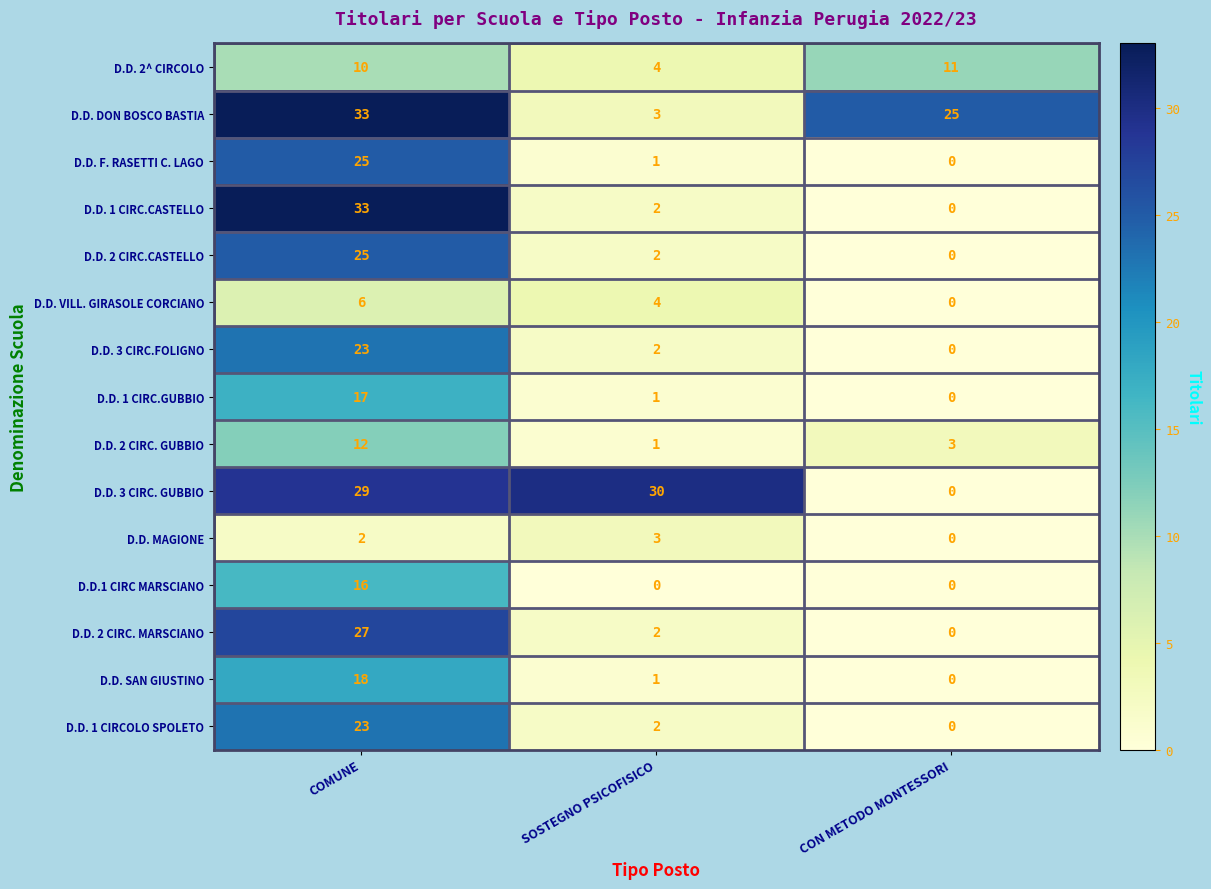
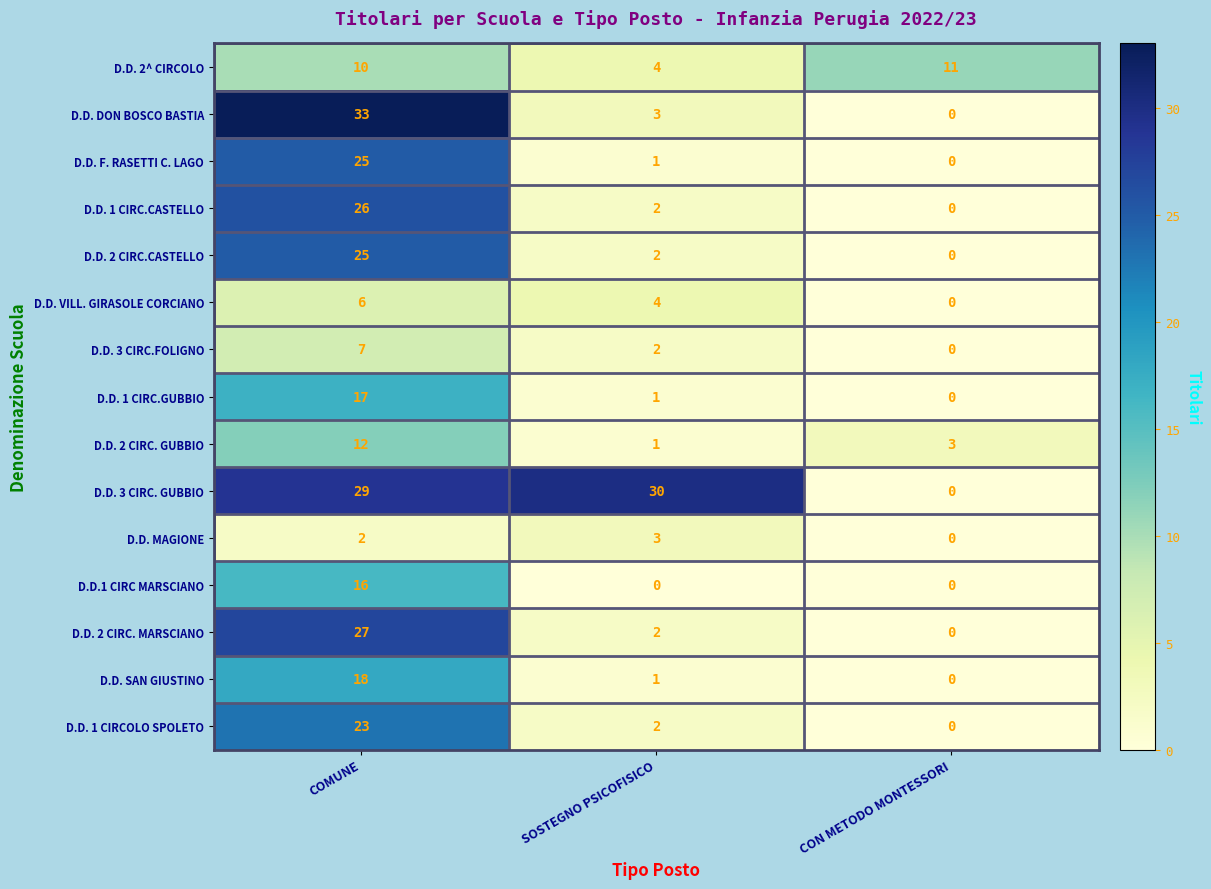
D.D. DON BOSCO BASTIA, CON METODO MONTESSORI: 25 -> 0
D.D. 1 CIRC.CASTELLO, COMUNE: 33 -> 26
D.D. 3 CIRC.FOLIGNO, COMUNE: 23 -> 7
